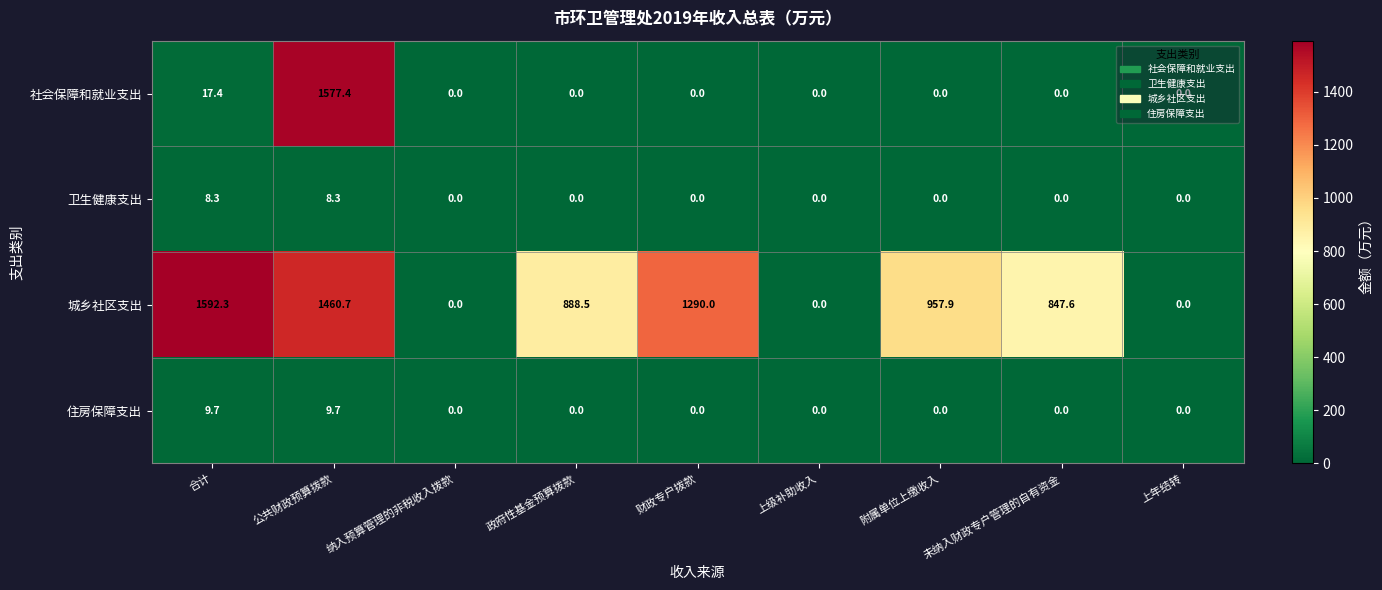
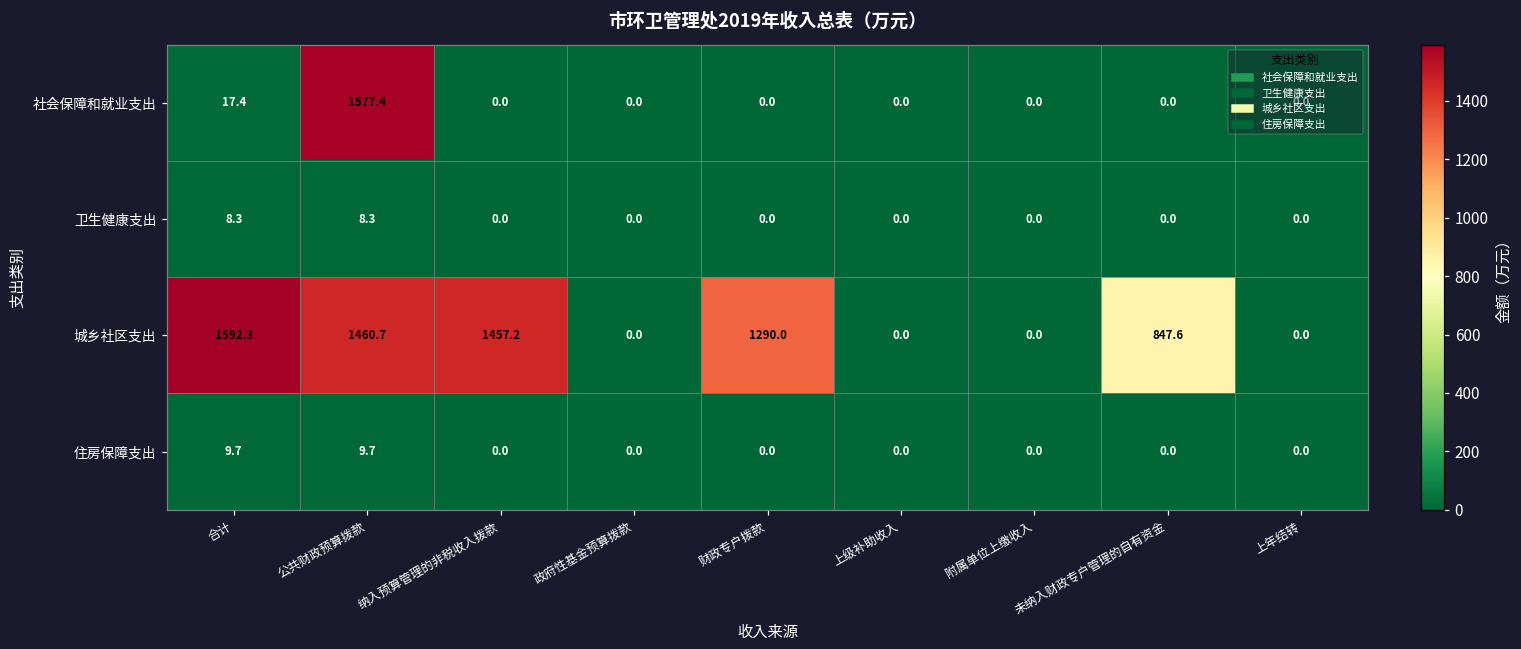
城乡社区支出, 纳入预算管理的非税收入拨款: 0.0 -> 1457.2
城乡社区支出, 政府性基金预算拨款: 888.5 -> 0.0
城乡社区支出, 附属单位上缴收入: 957.9 -> 0.0
